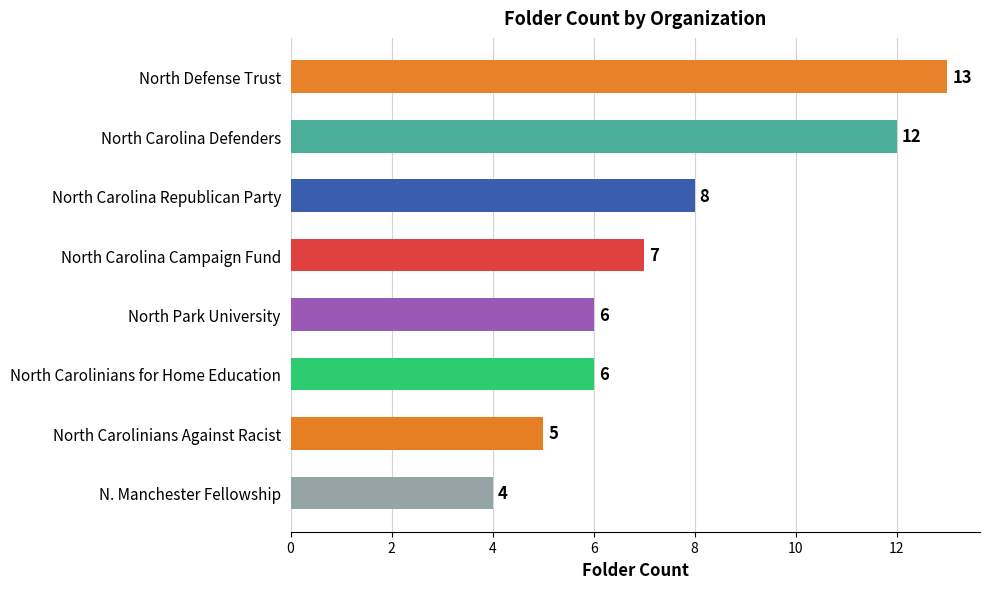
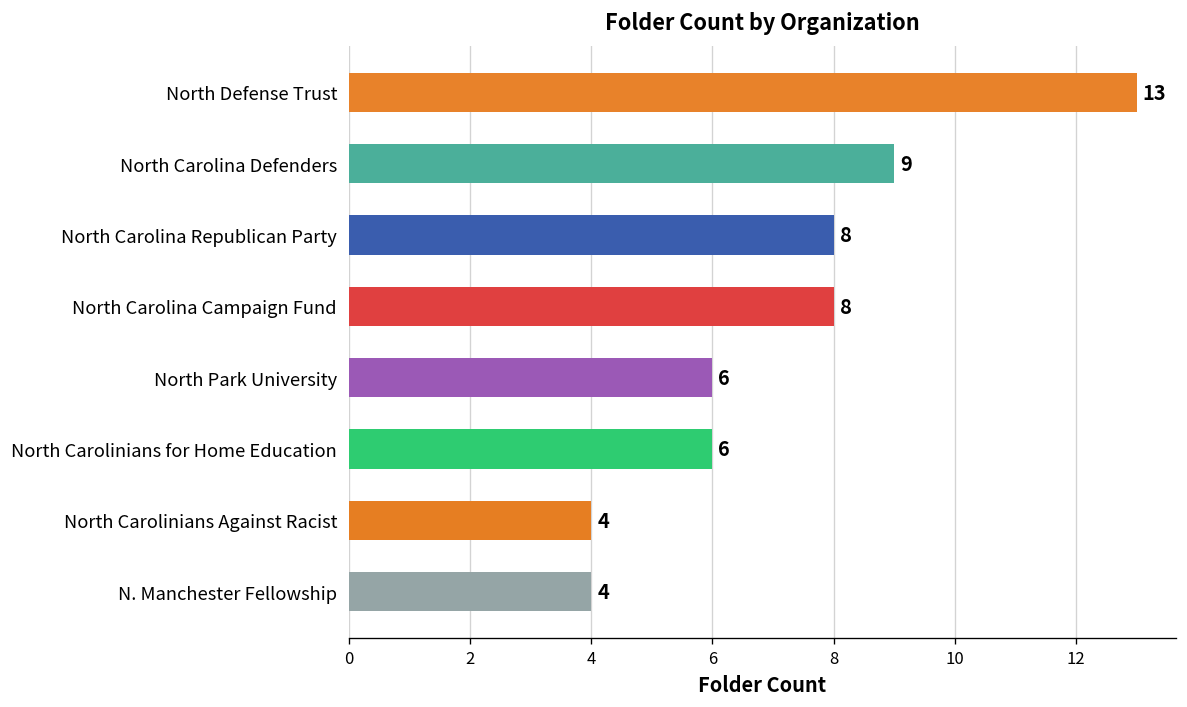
North Carolina Defenders: 12 -> 9
North Carolina Campaign Fund: 7 -> 8
North Carolinians Against Racist: 5 -> 4
